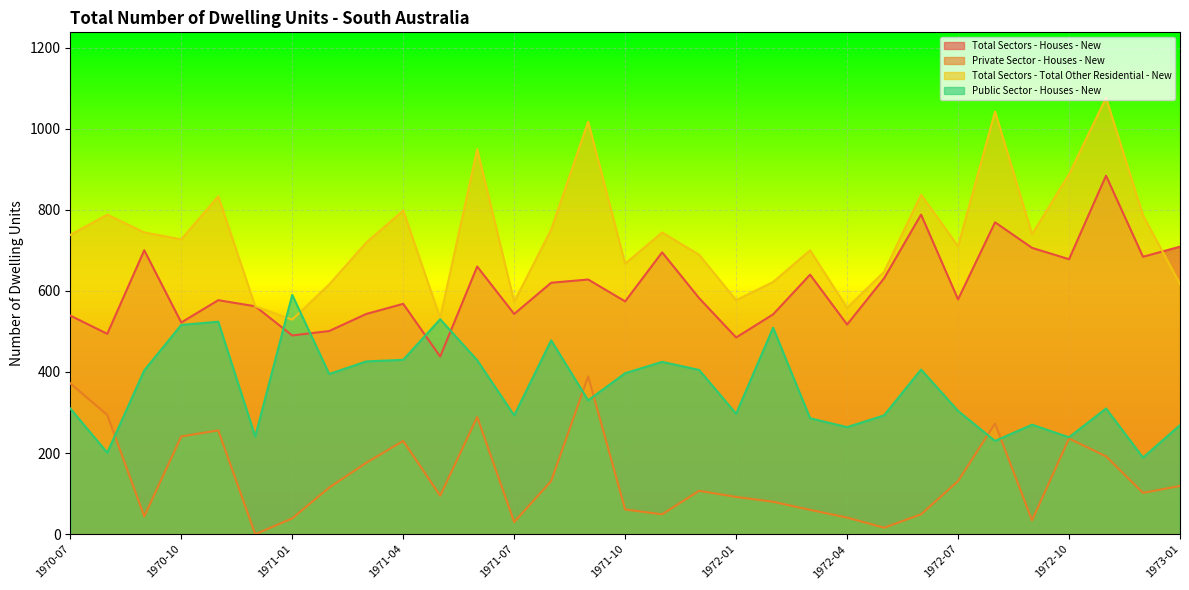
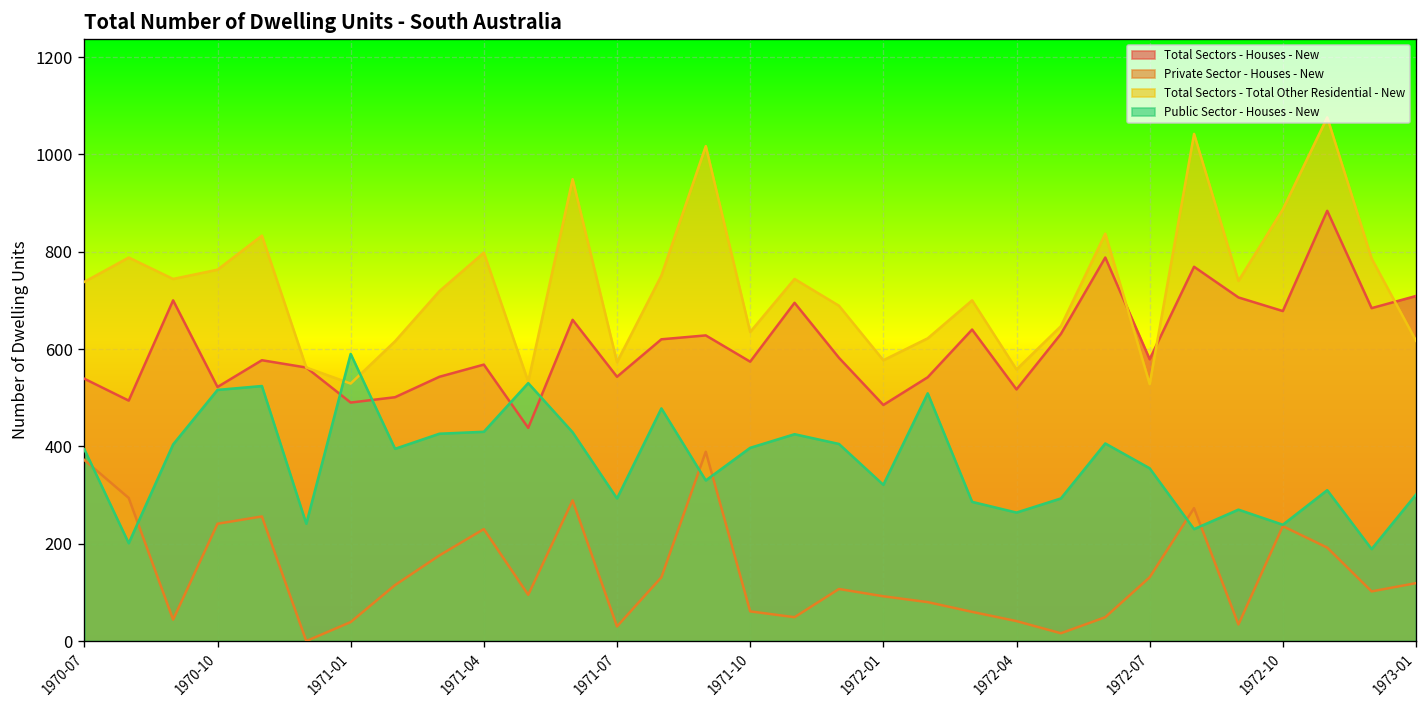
Public Sector - Houses - New, 1970-07: 310 -> 390
Total Sectors - Total Other Residential - New, 1970-10: 730 -> 760
Total Sectors - Total Other Residential - New, 1971-10: 670 -> 640
Public Sector - Houses - New, 1972-01: 300 -> 320
Total Sectors - Total Other Residential - New, 1972-07: 710 -> 530
Public Sector - Houses - New, 1972-07: 300 -> 360
Public Sector - Houses - New, 1973-01: 270 -> 300
